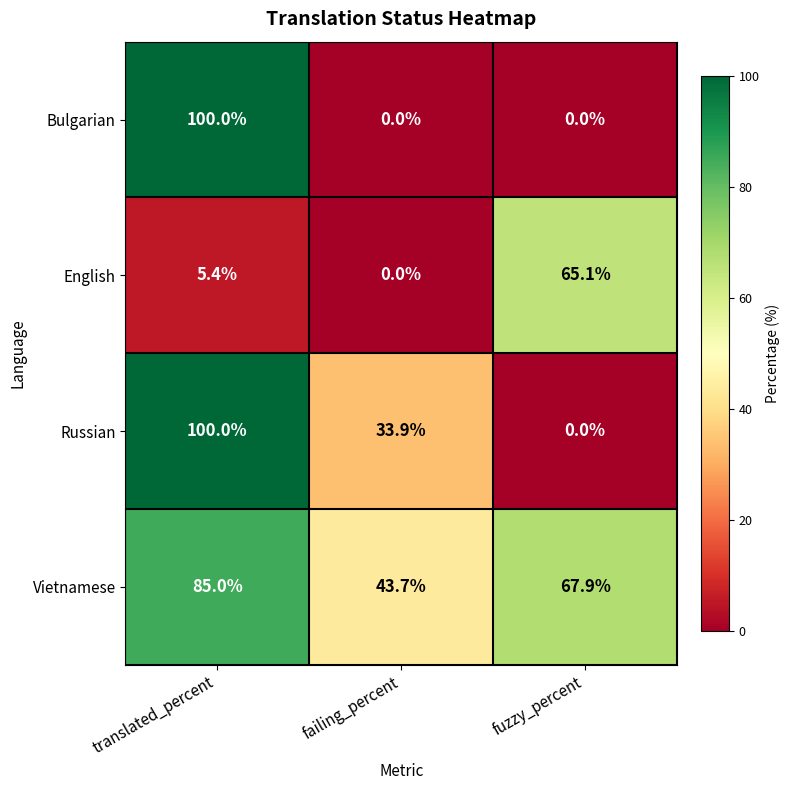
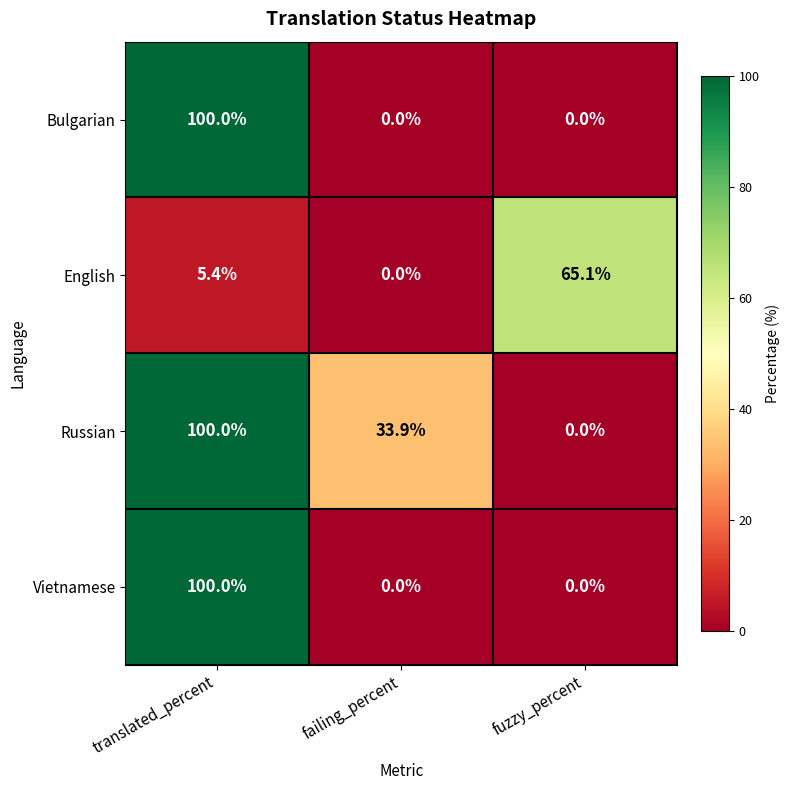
Vietnamese, translated_percent: 85.0% -> 100.0%
Vietnamese, failing_percent: 43.7% -> 0.0%
Vietnamese, fuzzy_percent: 67.9% -> 0.0%
